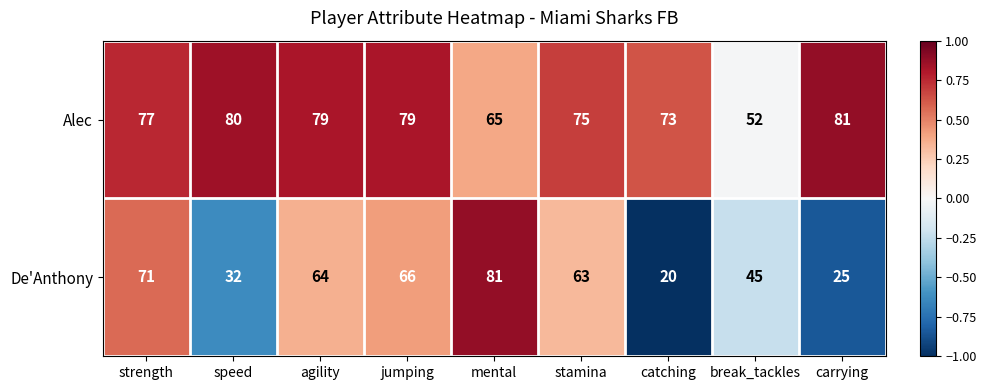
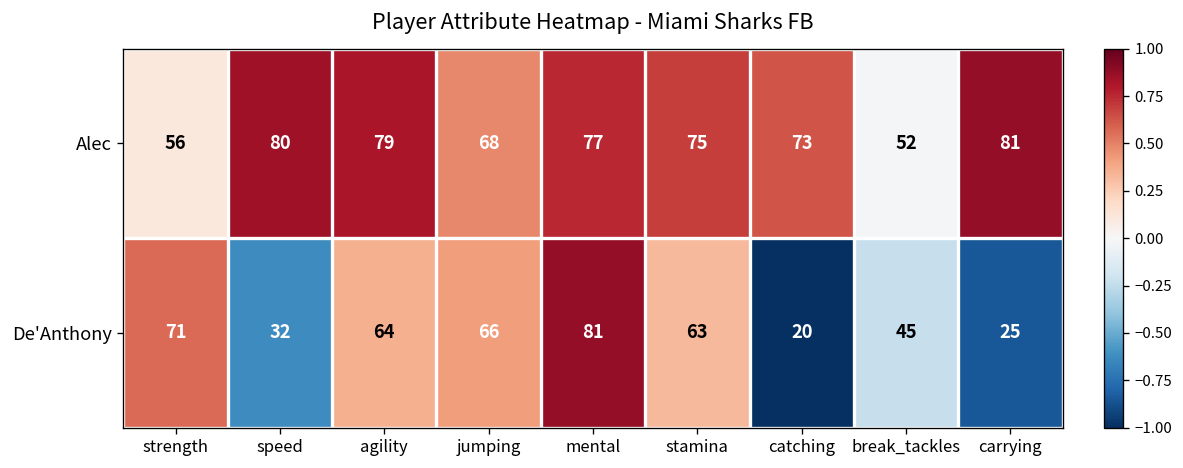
Alec, strength: 77 -> 56
Alec, jumping: 79 -> 68
Alec, mental: 65 -> 77
